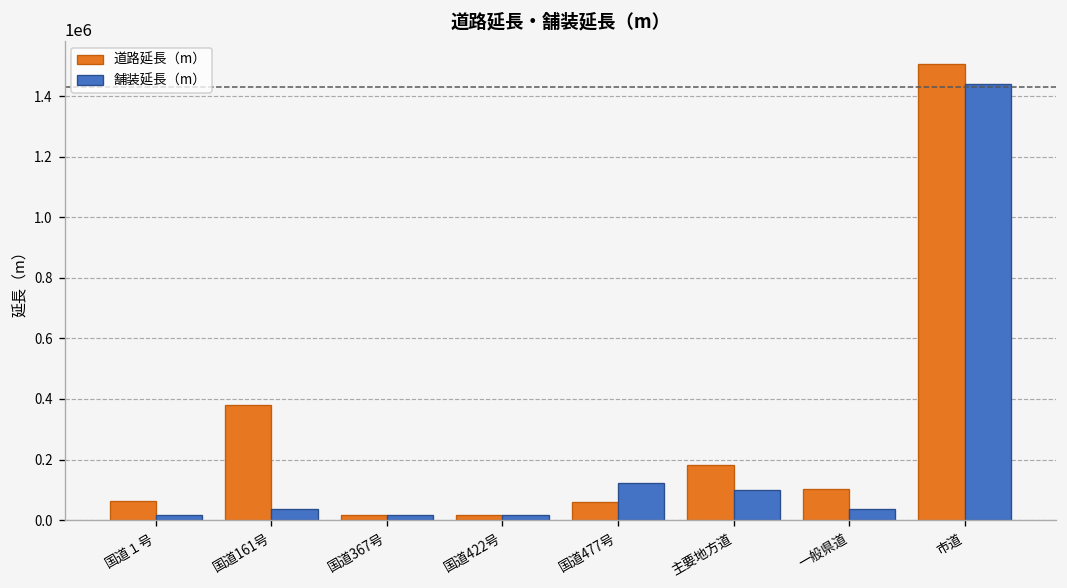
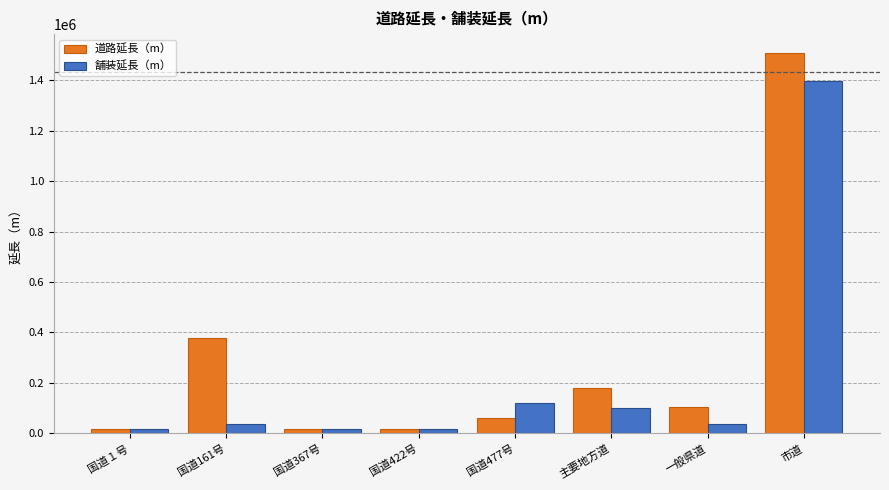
道路延長（m）, 国道１号: 60000 -> 20000
舗装延長（m）, 市道: 1440000 -> 1400000
